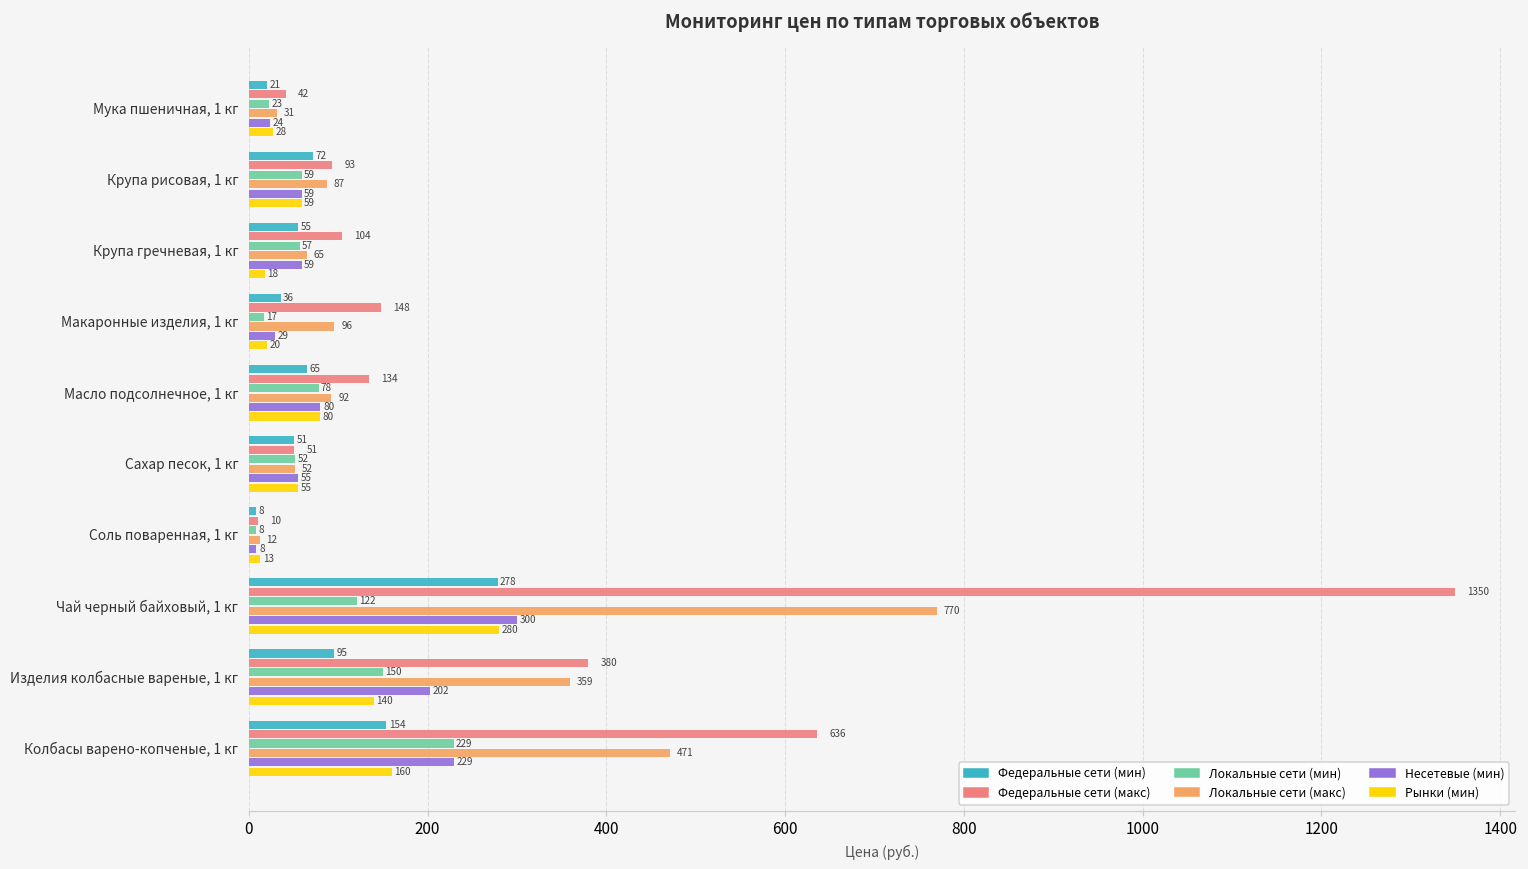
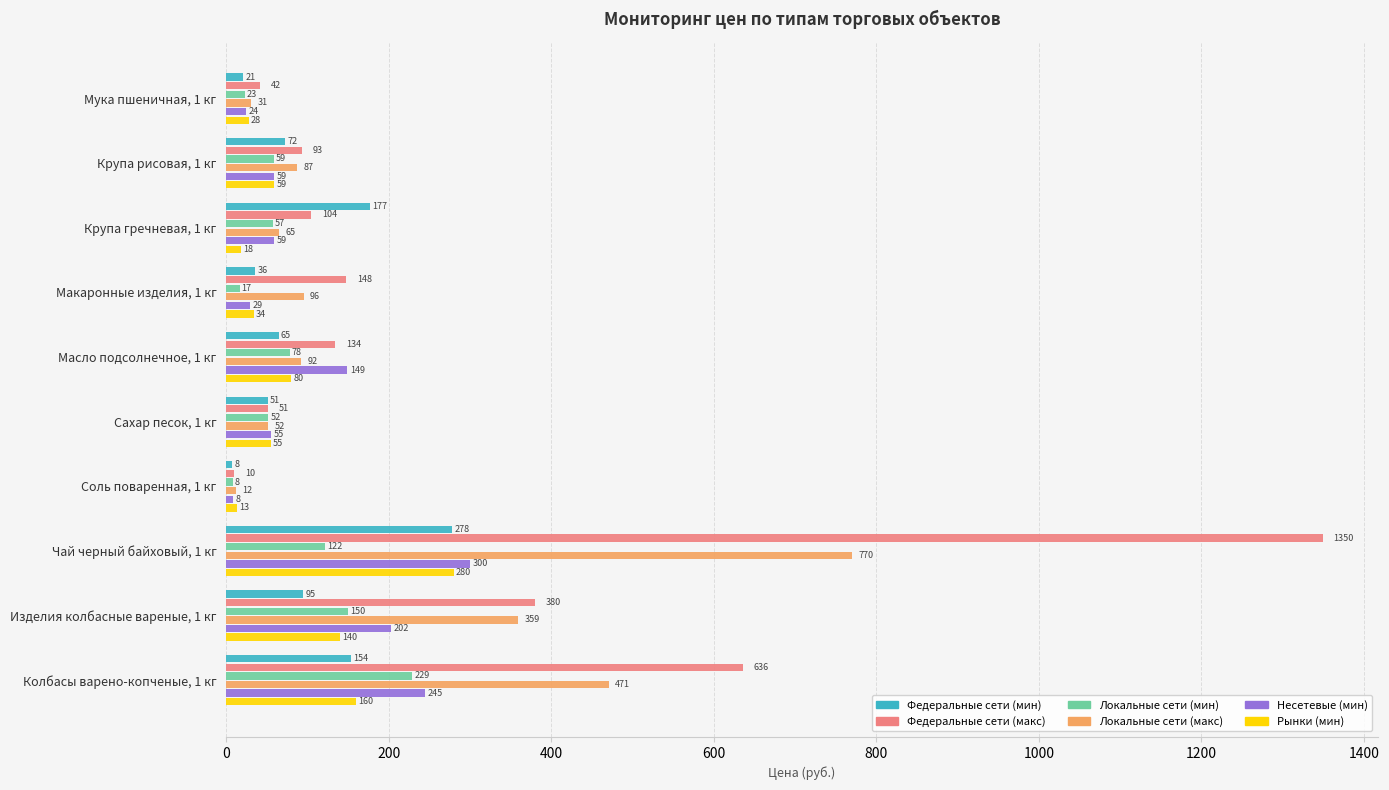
Федеральные сети (мин), Крупа гречневая, 1 кг: 55 -> 177
Рынки (мин), Макаронные изделия, 1 кг: 20 -> 34
Несетевые (мин), Масло подсолнечное, 1 кг: 80 -> 149
Несетевые (мин), Колбасы варено-копченые, 1 кг: 229 -> 245
